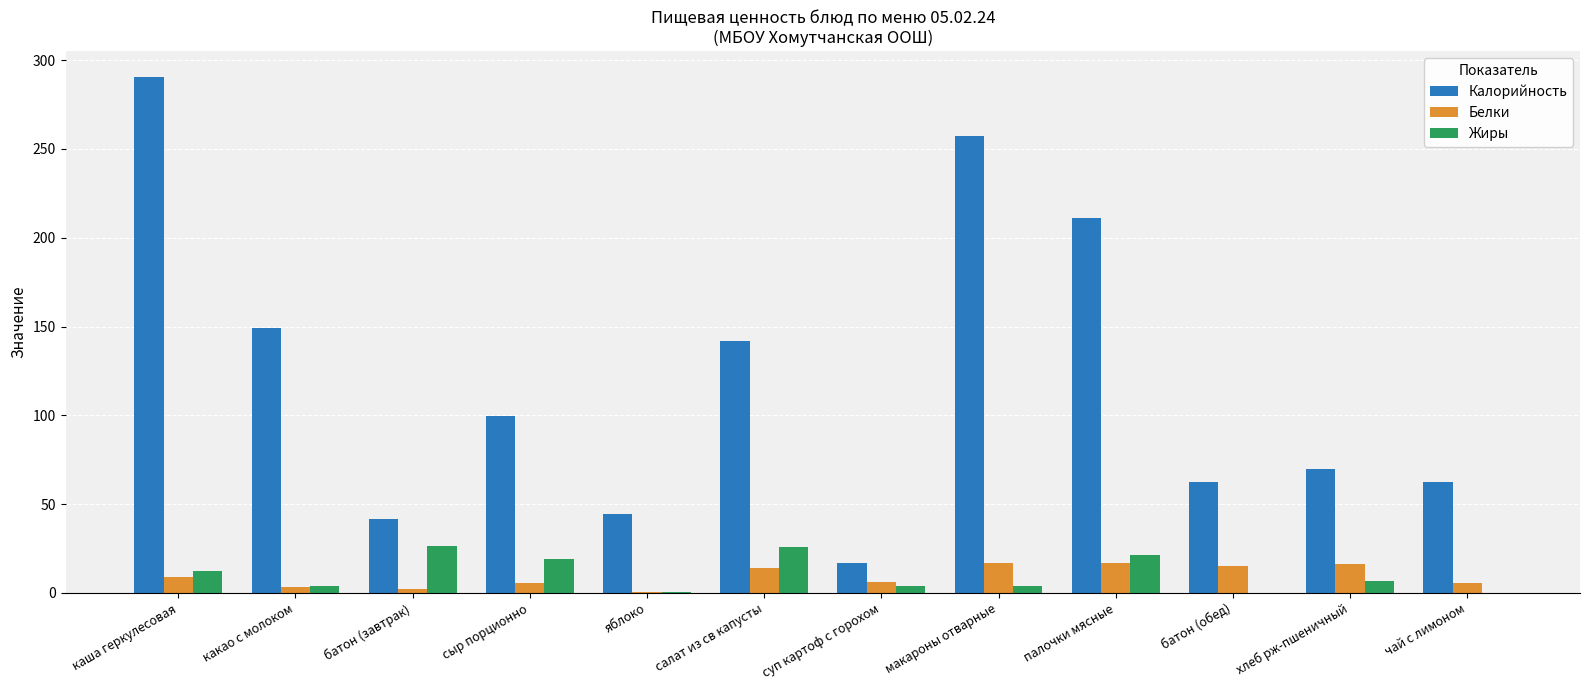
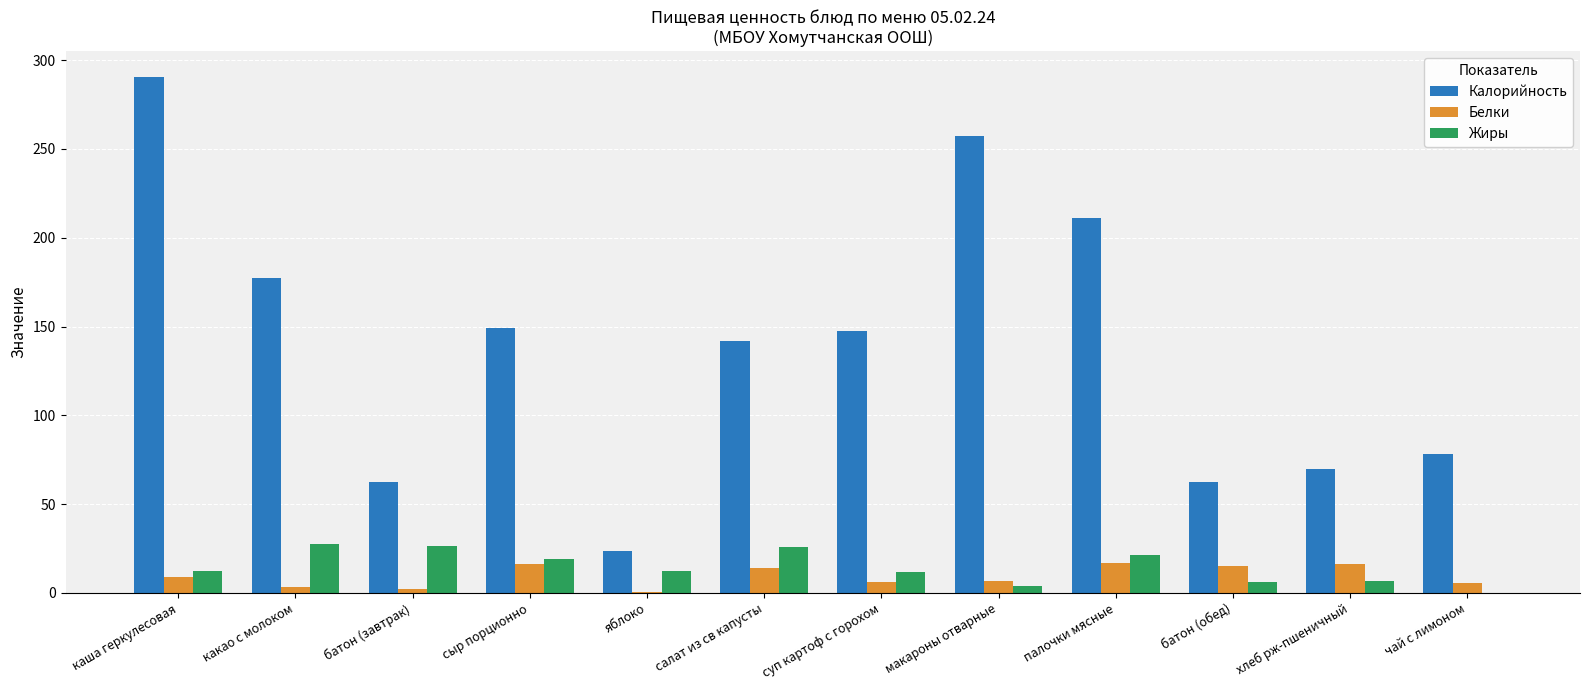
Калорийность, какао с молоком: 149 -> 178
Жиры, какао с молоком: 4 -> 28
Калорийность, батон (завтрак): 42 -> 63
Калорийность, сыр порционно: 100 -> 149
Белки, сыр порционно: 6 -> 16
Калорийность, яблоко: 44 -> 23
Жиры, яблоко: 0 -> 12
Калорийность, суп картоф с горохом: 17 -> 148
Жиры, суп картоф с горохом: 4 -> 12
Белки, макароны отварные: 17 -> 7
Жиры, батон (обед): 0 -> 6
Калорийность, чай с лимоном: 62 -> 78
